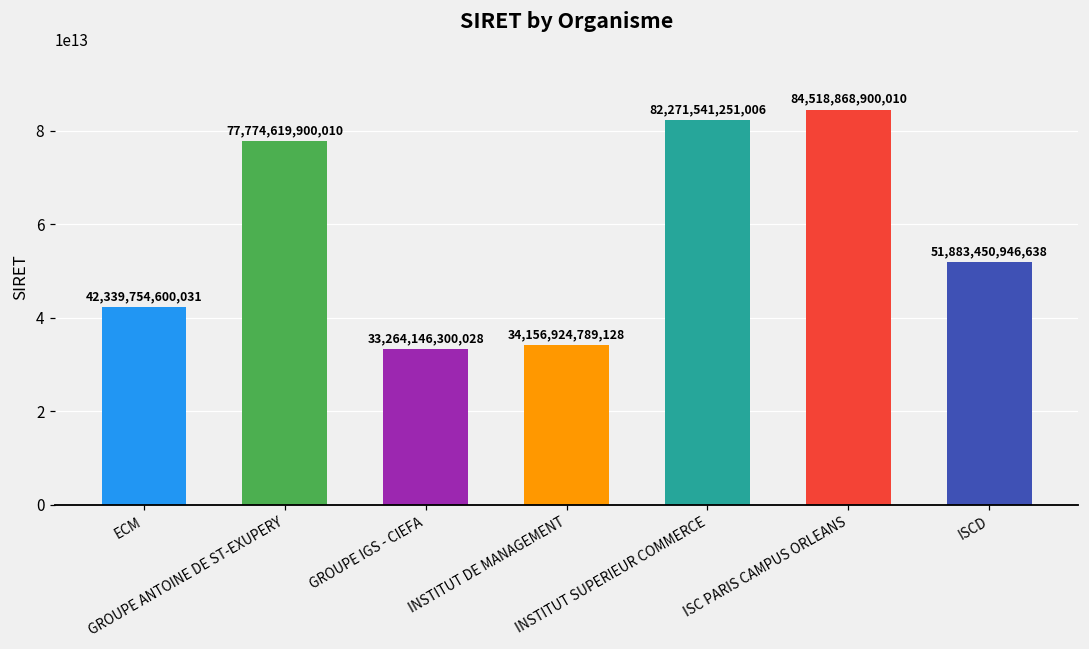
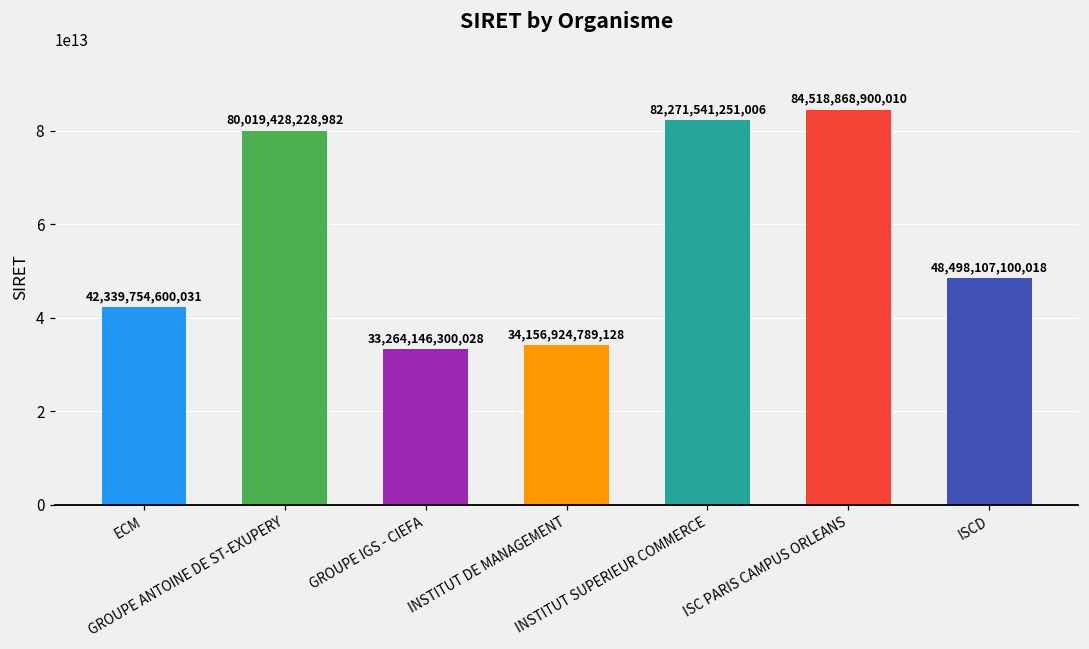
GROUPE ANTOINE DE ST-EXUPERY: 77,774,619,900,010 -> 80,019,428,228,982
ISCD: 51,883,450,946,638 -> 48,498,107,100,018
